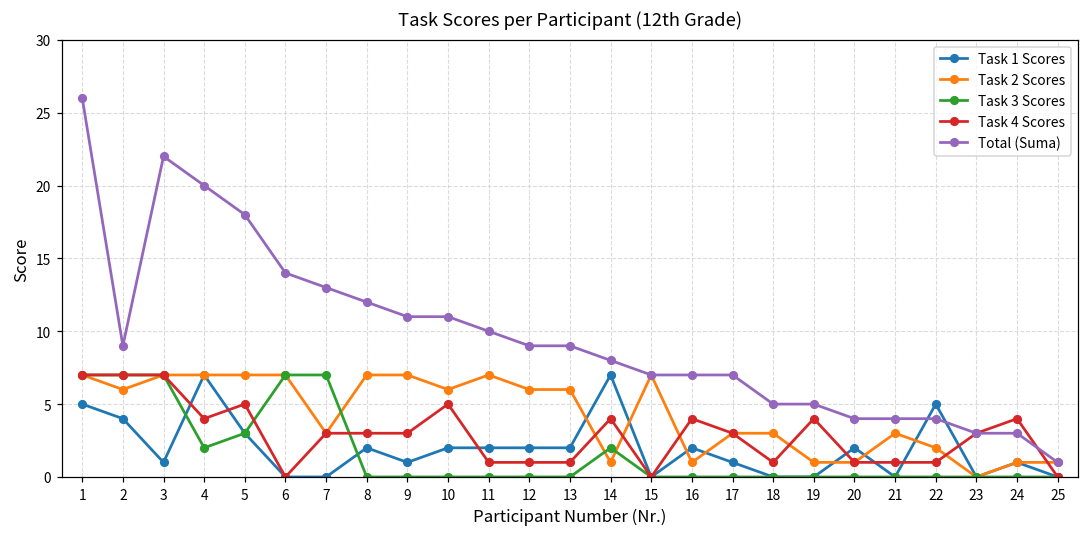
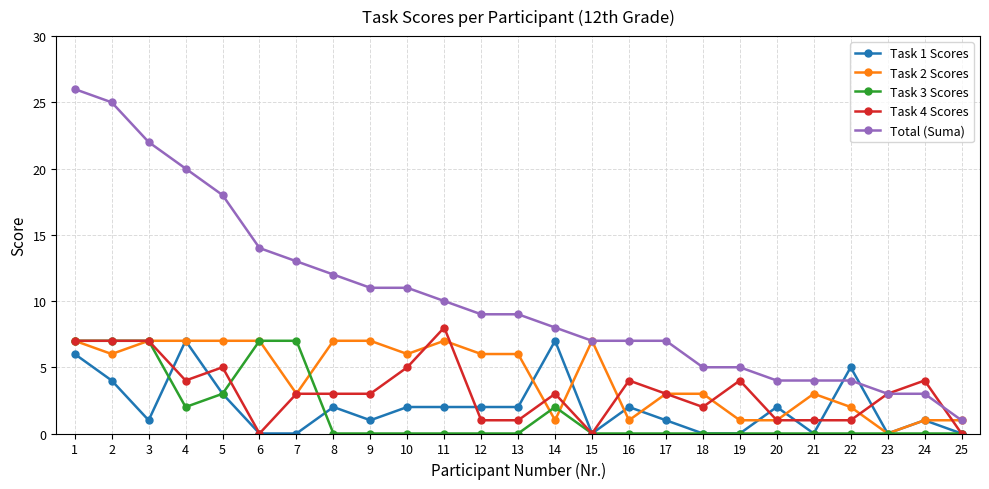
Task 1 Scores, 1: 5 -> 6
Total (Suma), 2: 9 -> 25
Task 4 Scores, 11: 1 -> 8
Task 4 Scores, 14: 4 -> 3
Task 4 Scores, 18: 1 -> 2
